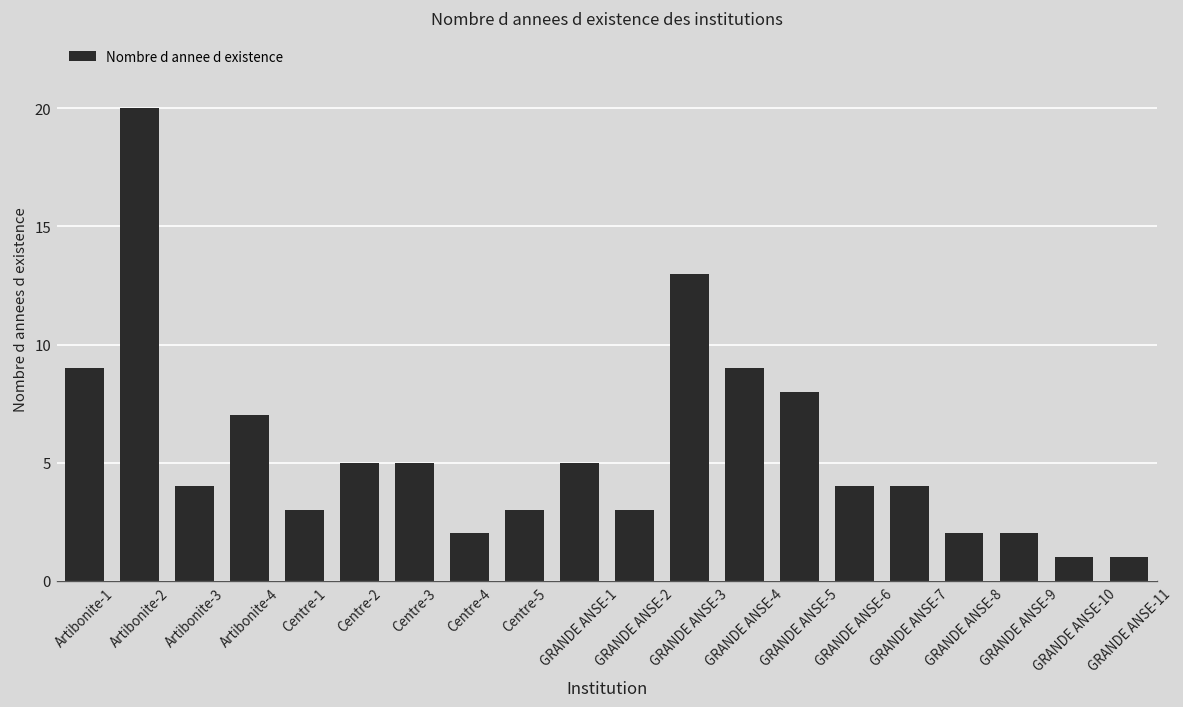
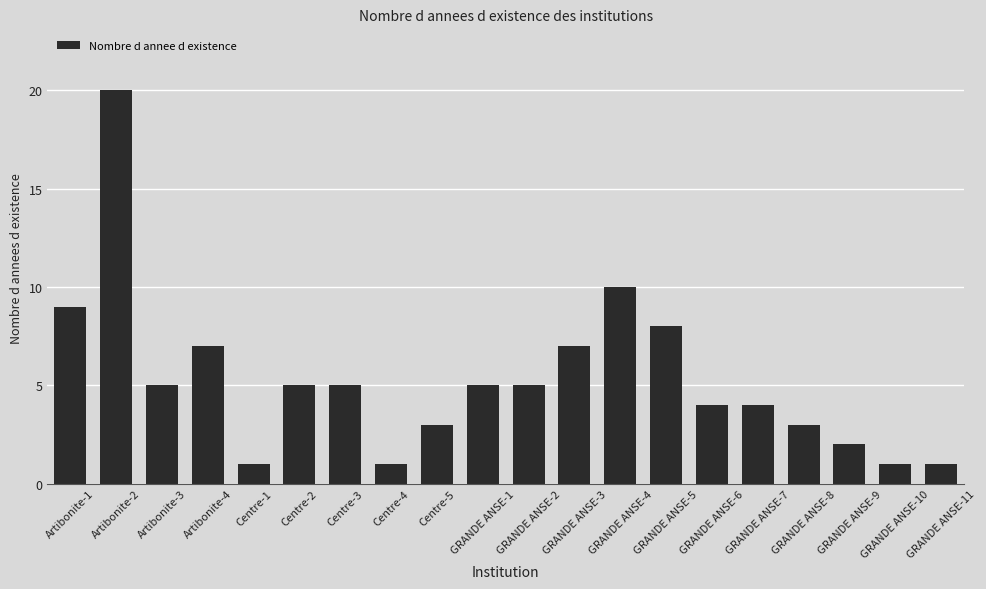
Artibonite-3: 4 -> 5
Centre-1: 3 -> 1
Centre-4: 2 -> 1
GRANDE ANSE-2: 3 -> 5
GRANDE ANSE-3: 13 -> 7
GRANDE ANSE-4: 9 -> 10
GRANDE ANSE-8: 2 -> 3
